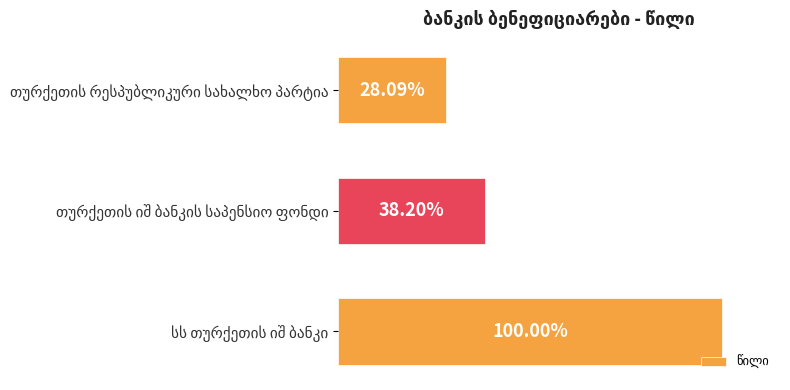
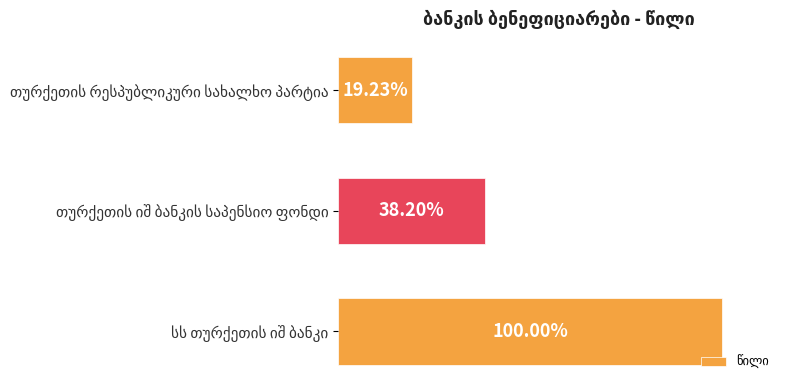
თურქეთის რესპუბლიკური სახალხო პარტია: 28.09% -> 19.23%
